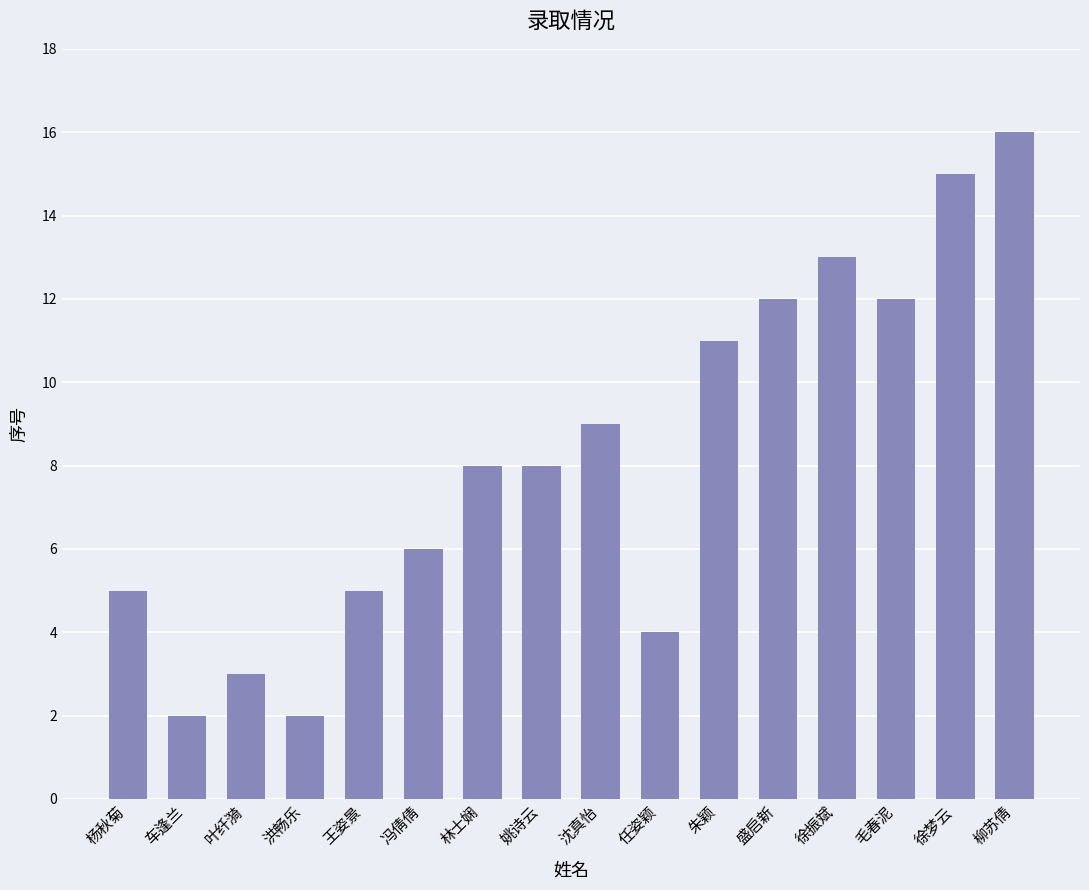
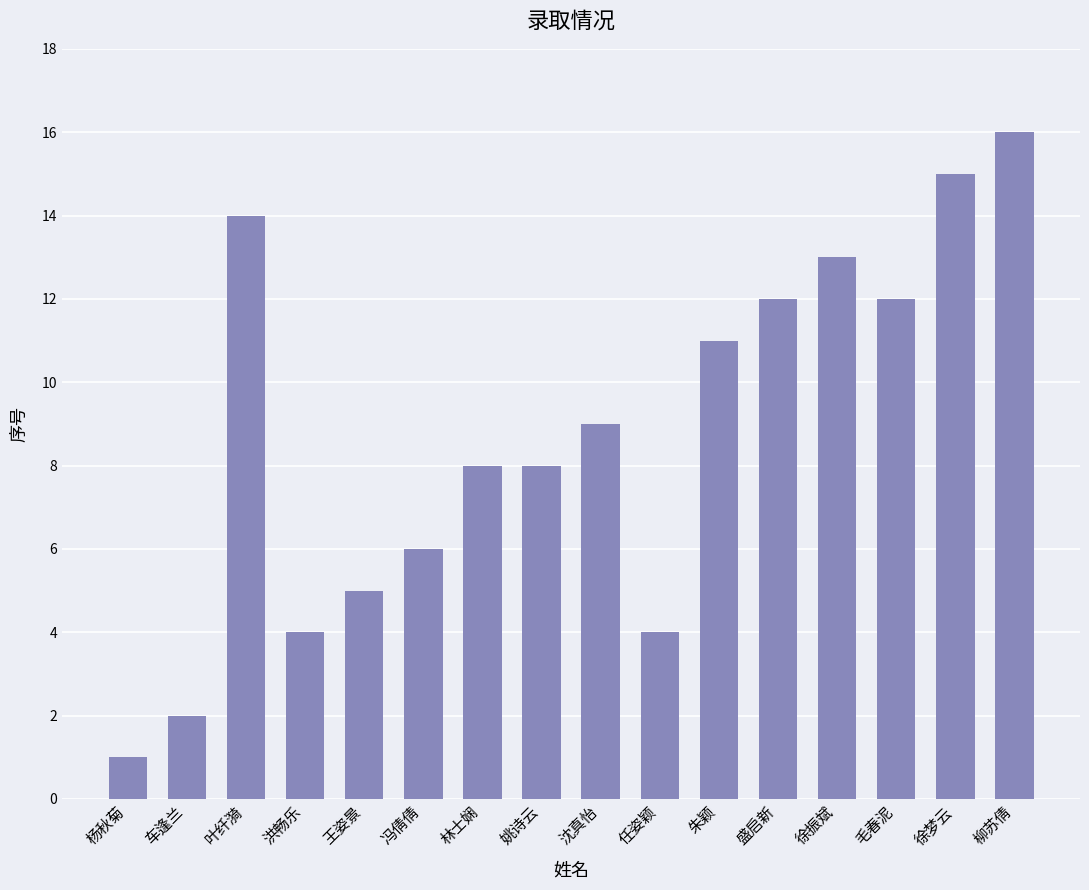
杨秋菊: 5 -> 1
叶纤漪: 3 -> 14
洪畅乐: 2 -> 4
